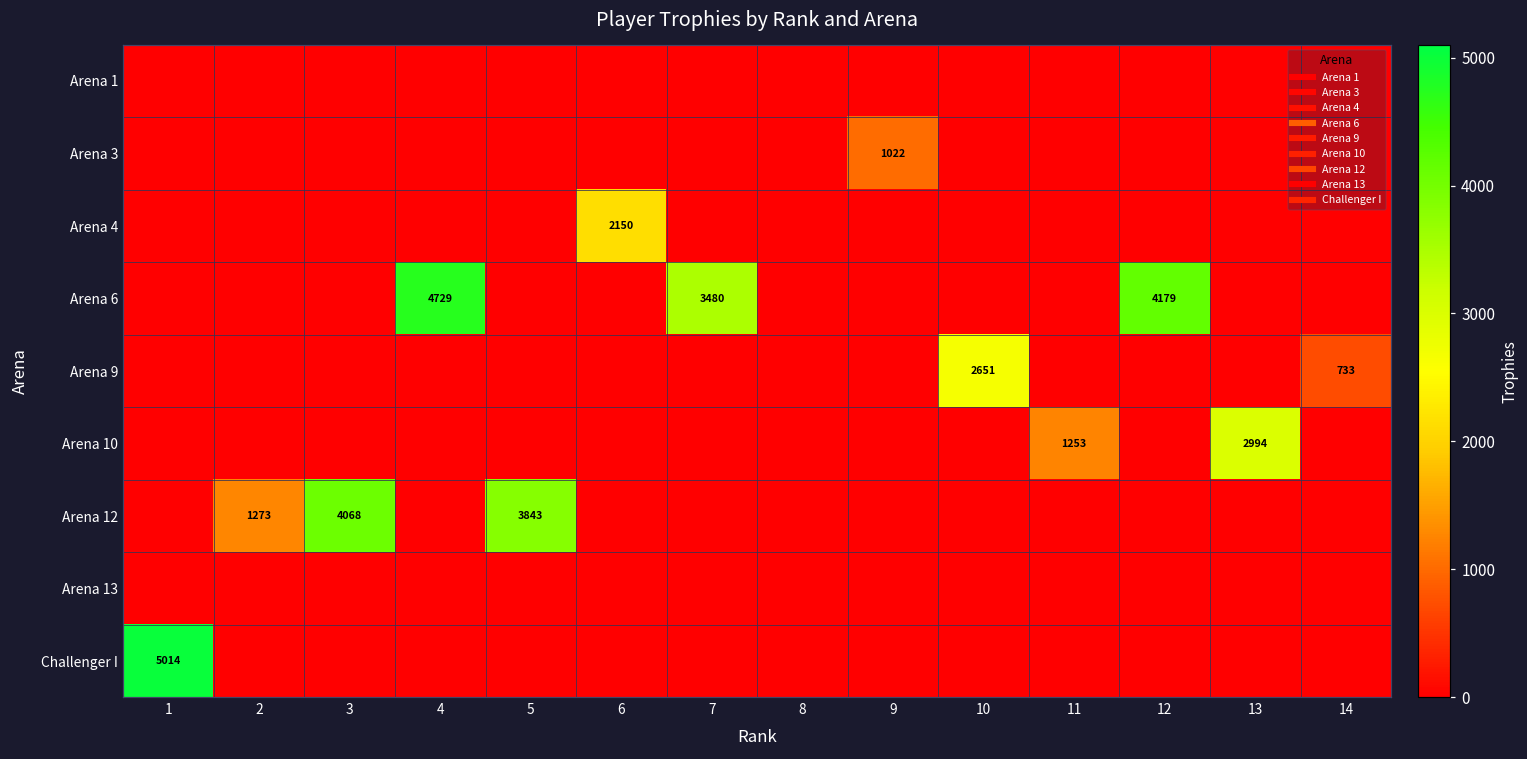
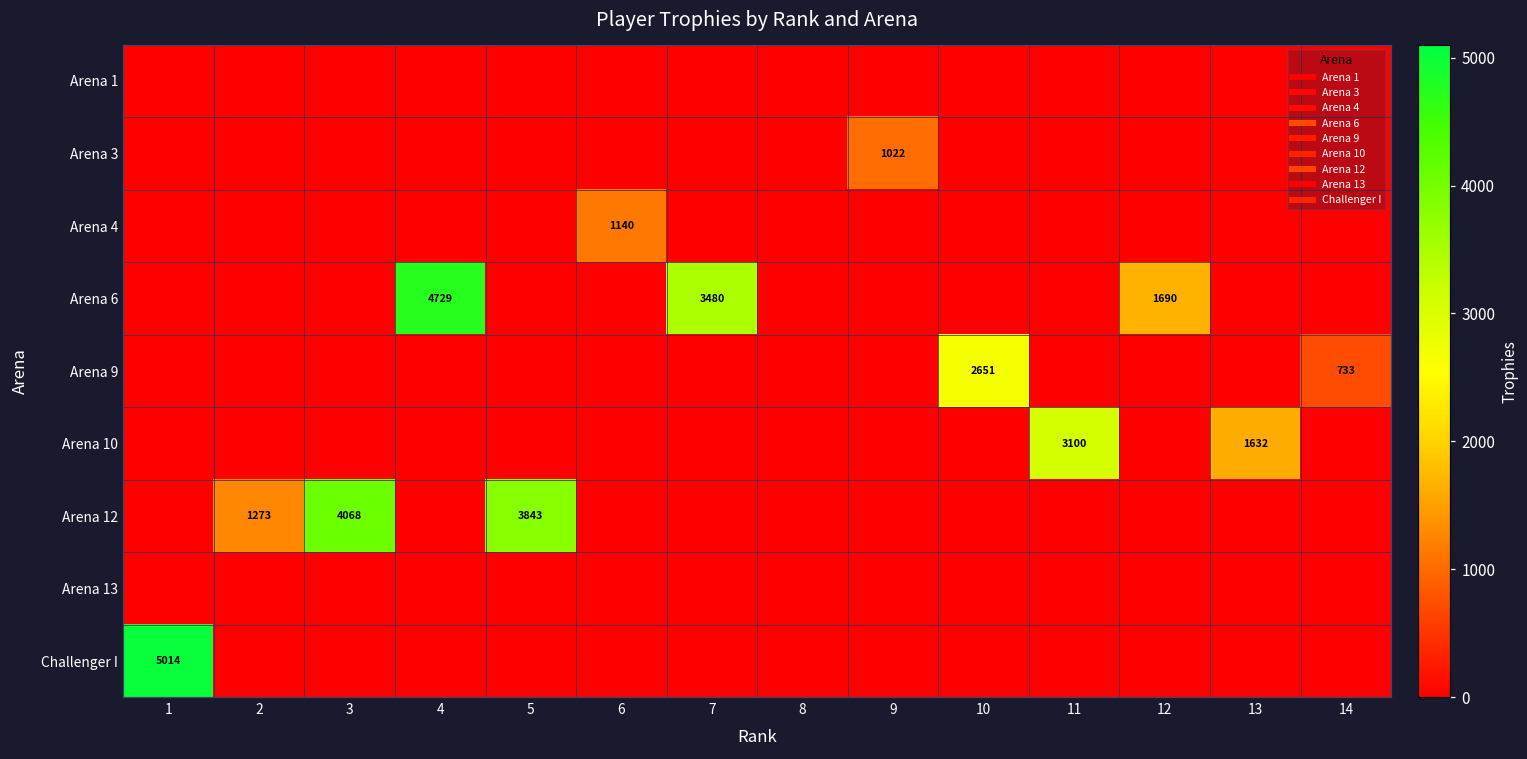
Arena 4, 6: 2150 -> 1140
Arena 6, 12: 4179 -> 1690
Arena 10, 11: 1253 -> 3100
Arena 10, 13: 2994 -> 1632
